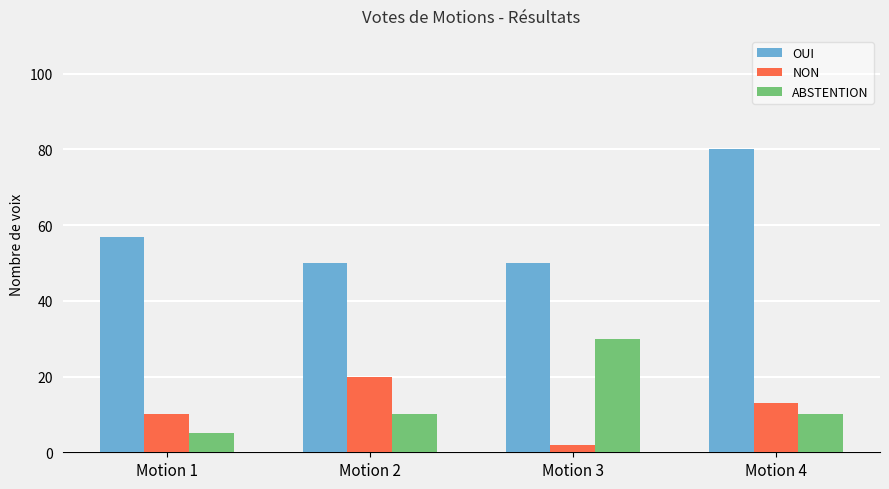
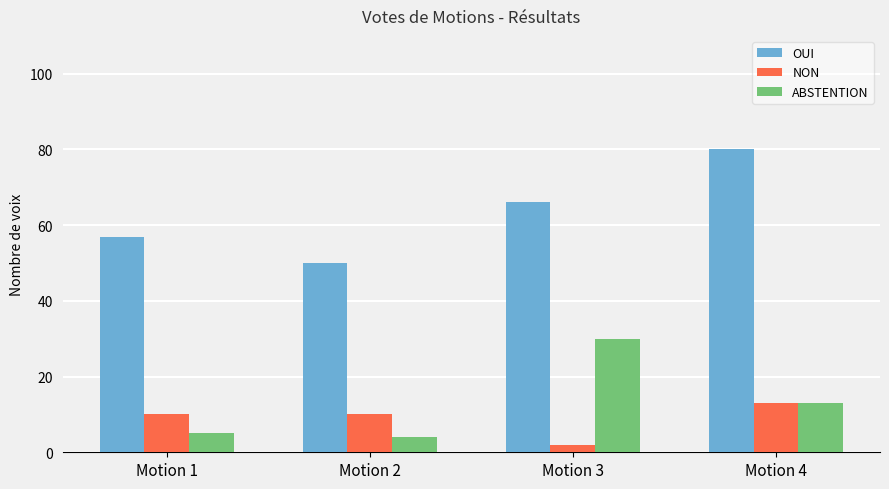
NON, Motion 2: 20 -> 10
ABSTENTION, Motion 2: 10 -> 4
OUI, Motion 3: 50 -> 66
ABSTENTION, Motion 4: 10 -> 13
